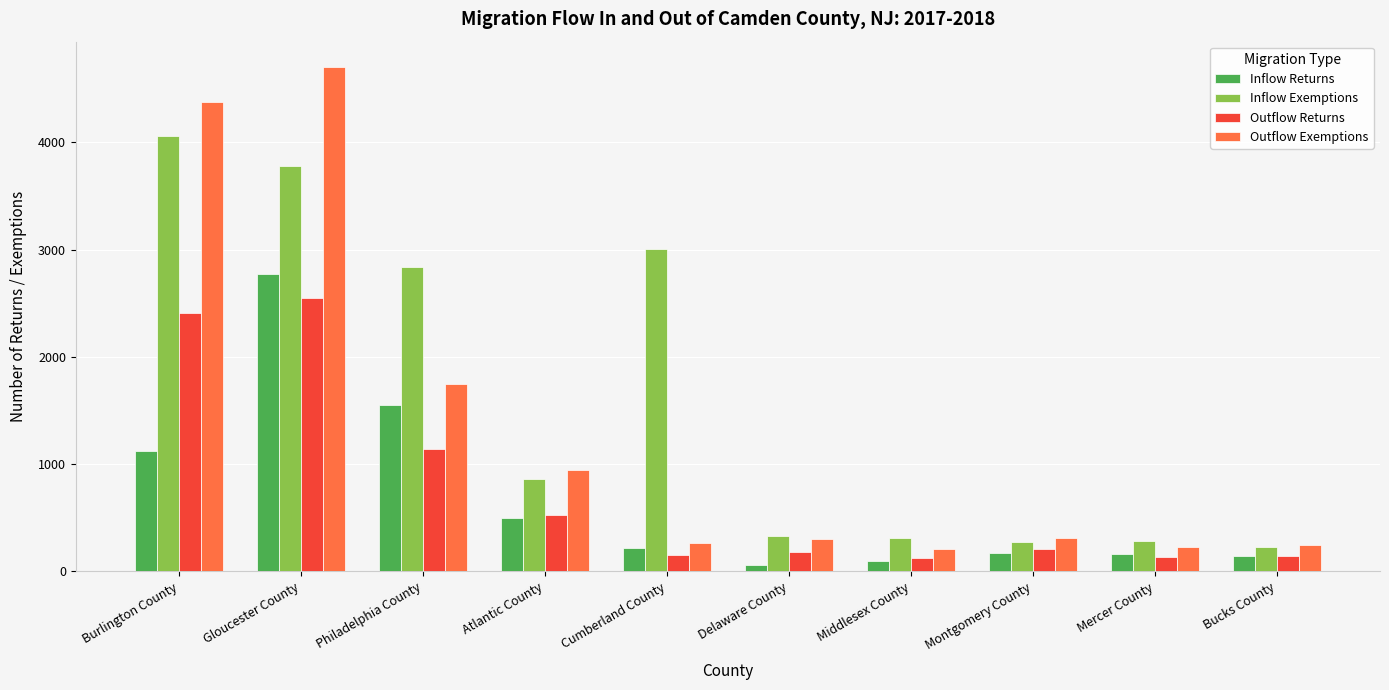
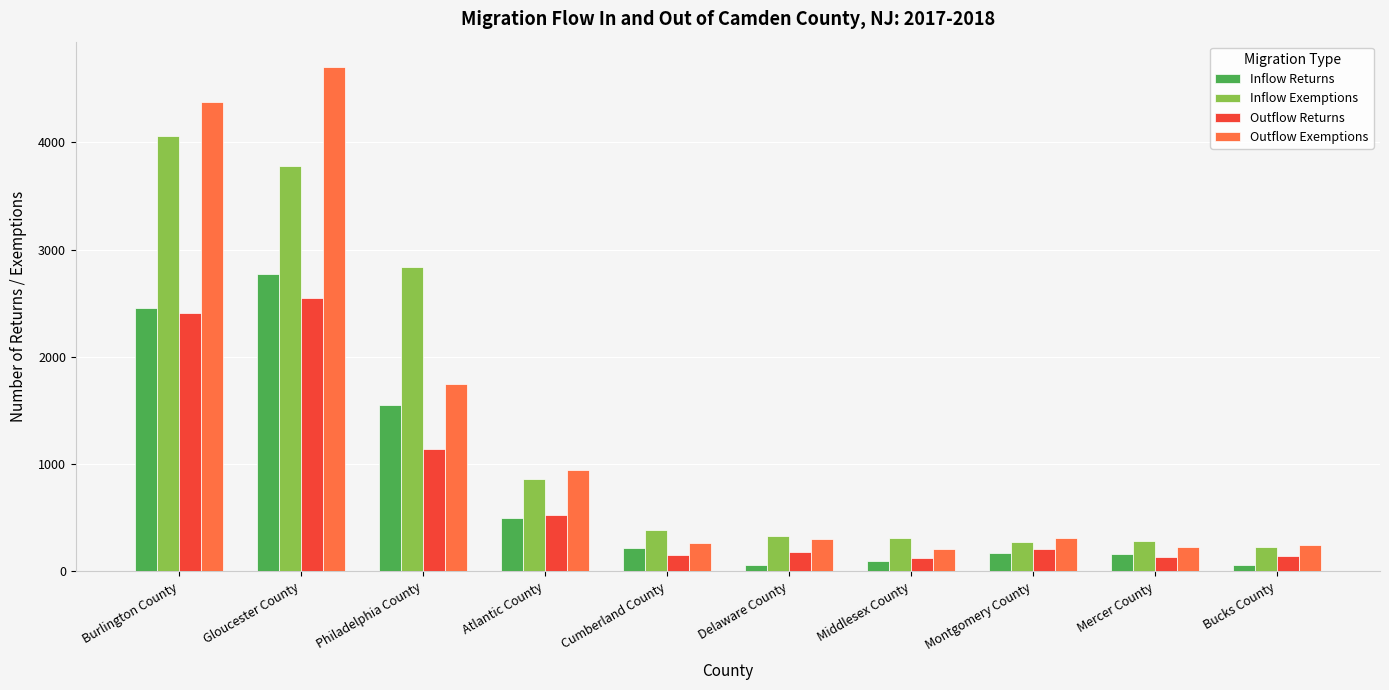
Inflow Returns, Burlington County: 1120 -> 2460
Inflow Exemptions, Cumberland County: 3000 -> 390
Inflow Returns, Bucks County: 150 -> 60
